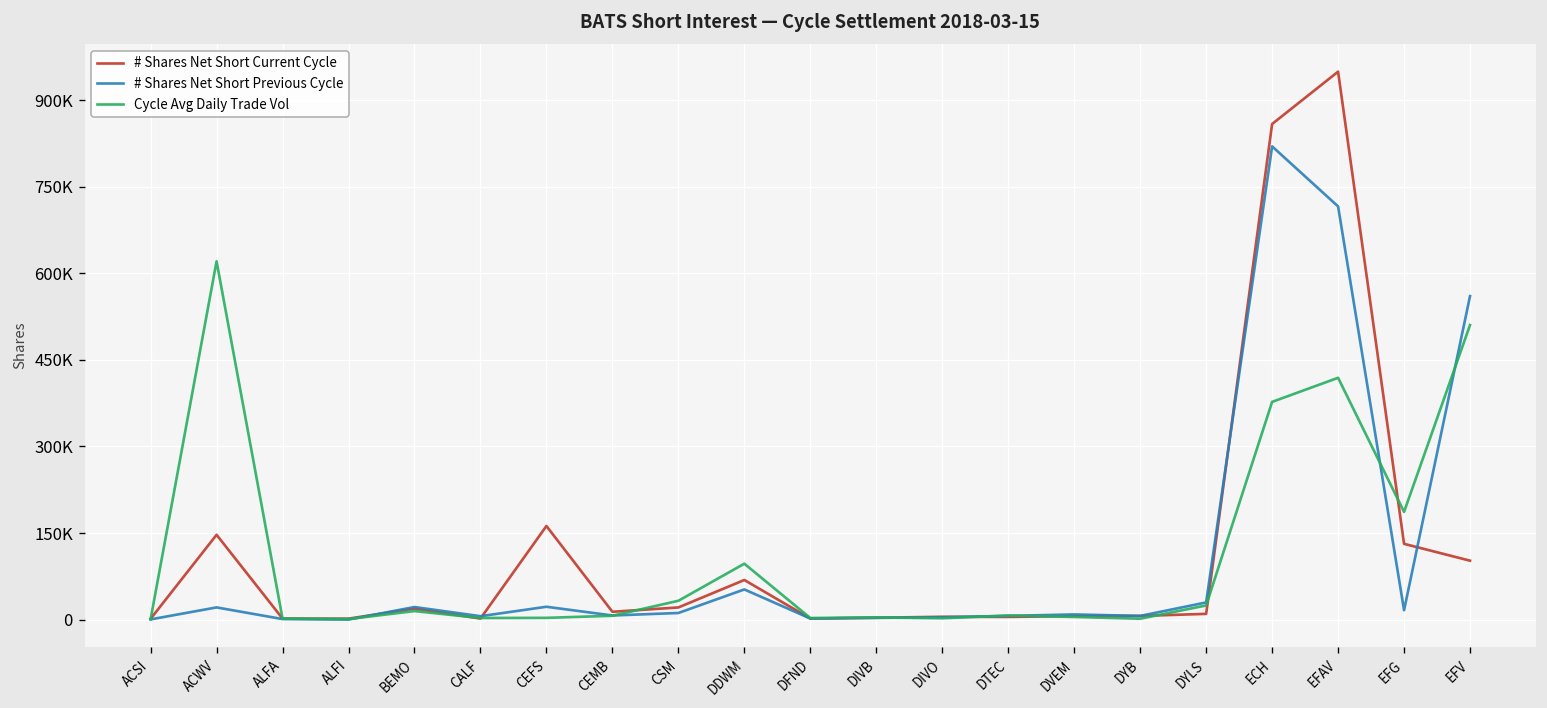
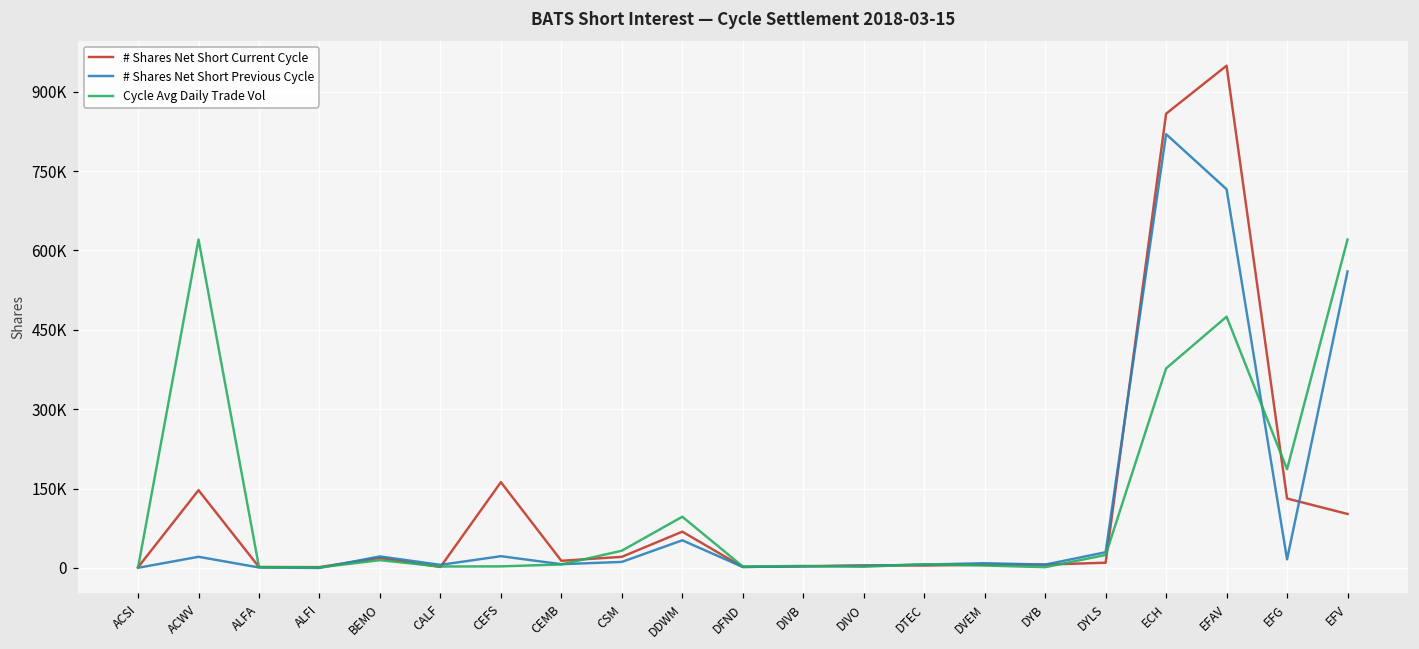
Cycle Avg Daily Trade Vol, EFAV: 420000 -> 470000
Cycle Avg Daily Trade Vol, EFV: 510000 -> 620000
